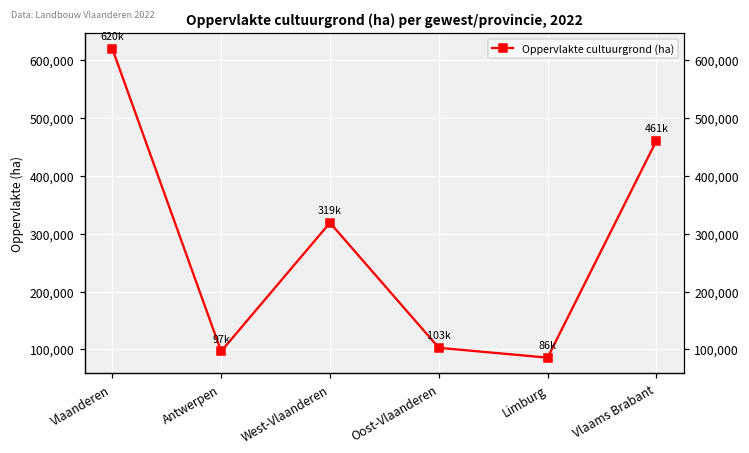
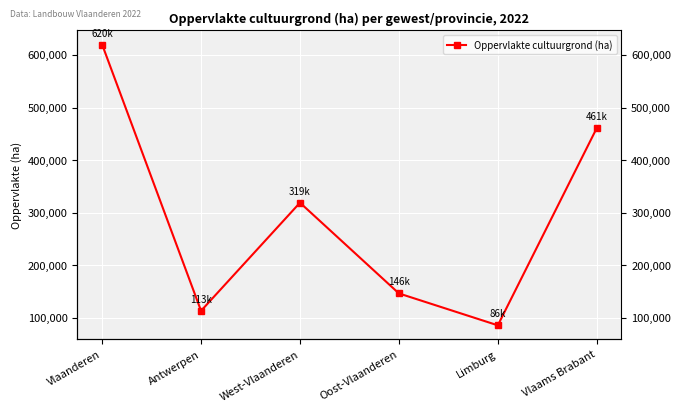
Antwerpen: 97k -> 113k
Oost-Vlaanderen: 103k -> 146k
